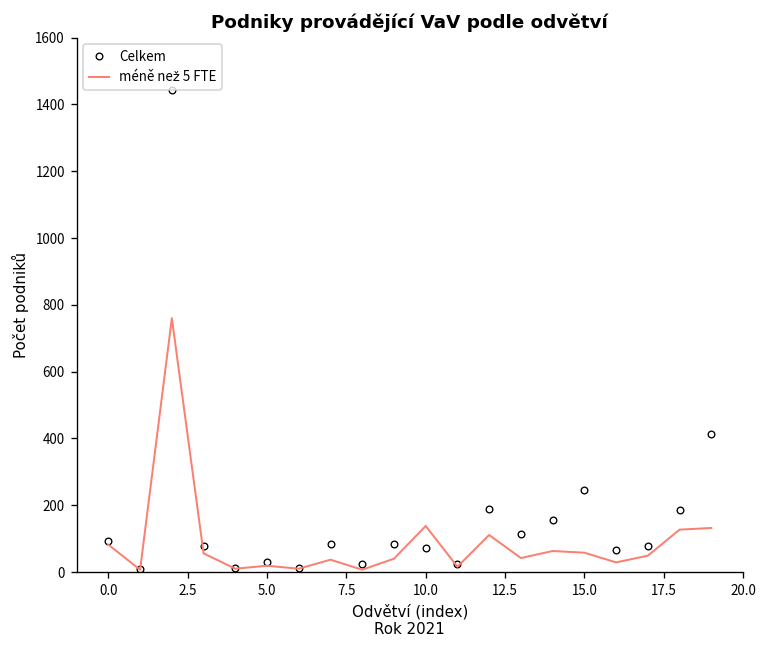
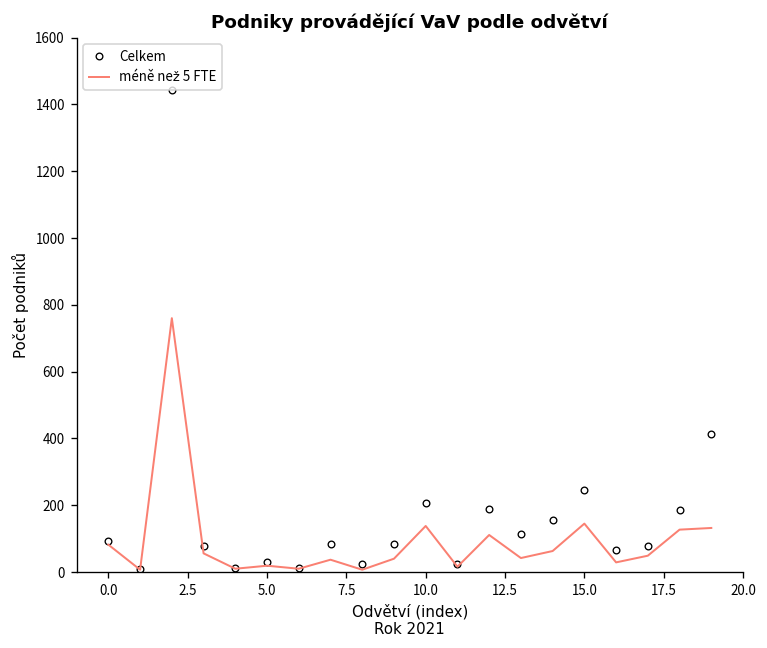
Celkem, 10.0: 70 -> 210
méně než 5 FTE, 15.0: 60 -> 150
